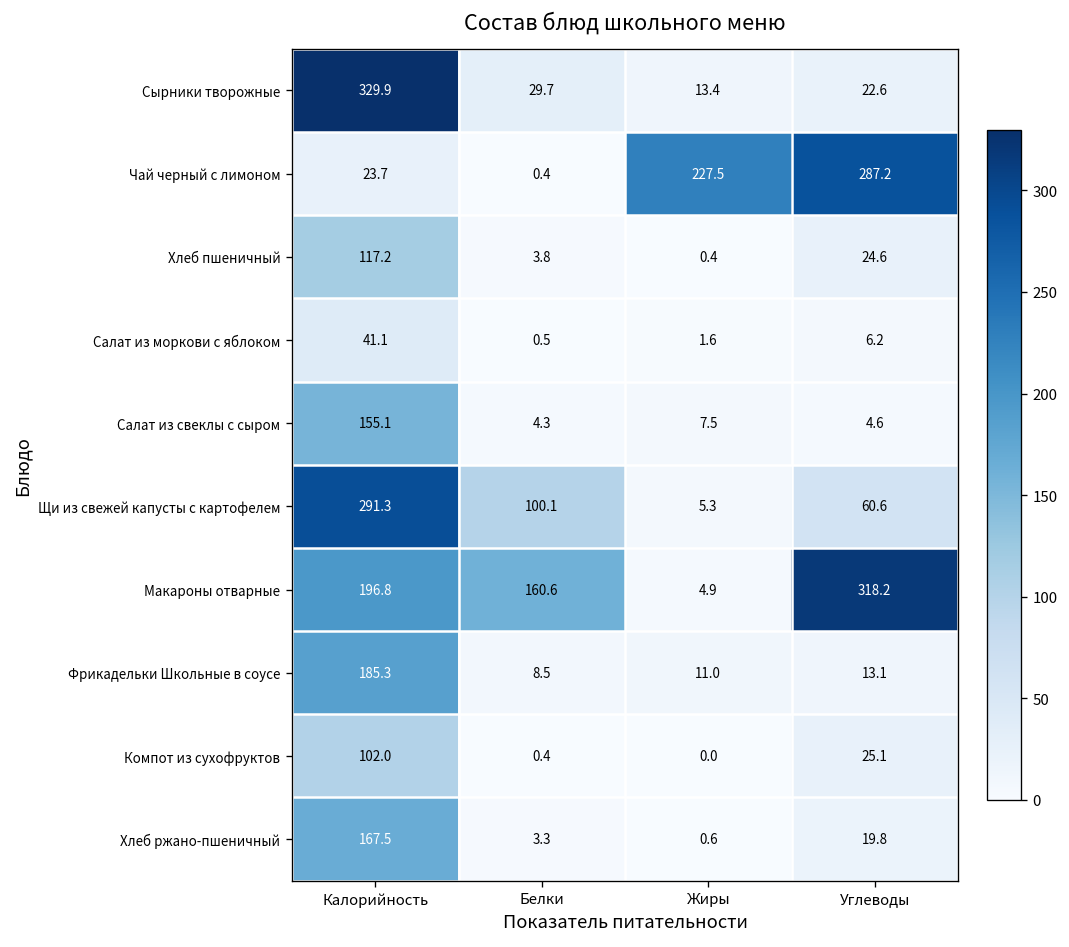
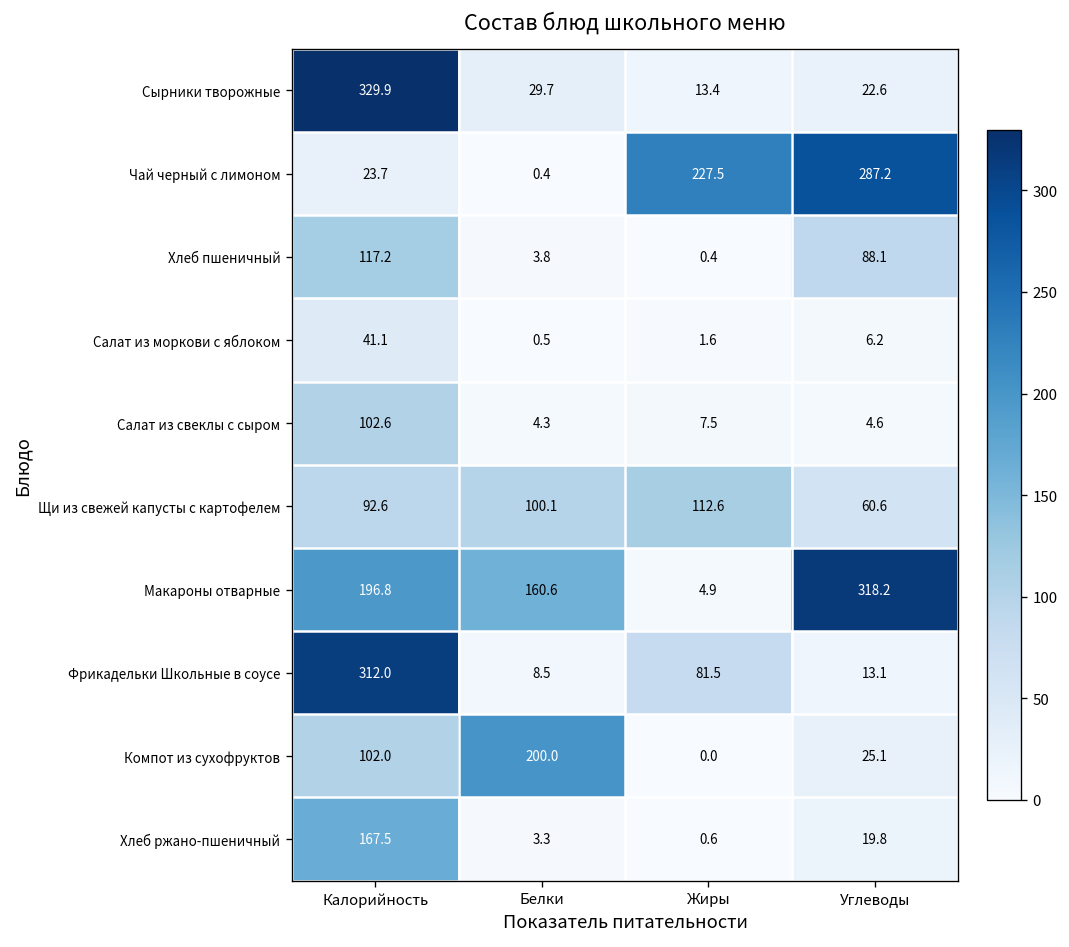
Хлеб пшеничный, Углеводы: 24.6 -> 88.1
Салат из свеклы с сыром, Калорийность: 155.1 -> 102.6
Щи из свежей капусты с картофелем, Калорийность: 291.3 -> 92.6
Щи из свежей капусты с картофелем, Жиры: 5.3 -> 112.6
Фрикадельки Школьные в соусе, Калорийность: 185.3 -> 312.0
Фрикадельки Школьные в соусе, Жиры: 11.0 -> 81.5
Компот из сухофруктов, Белки: 0.4 -> 200.0
